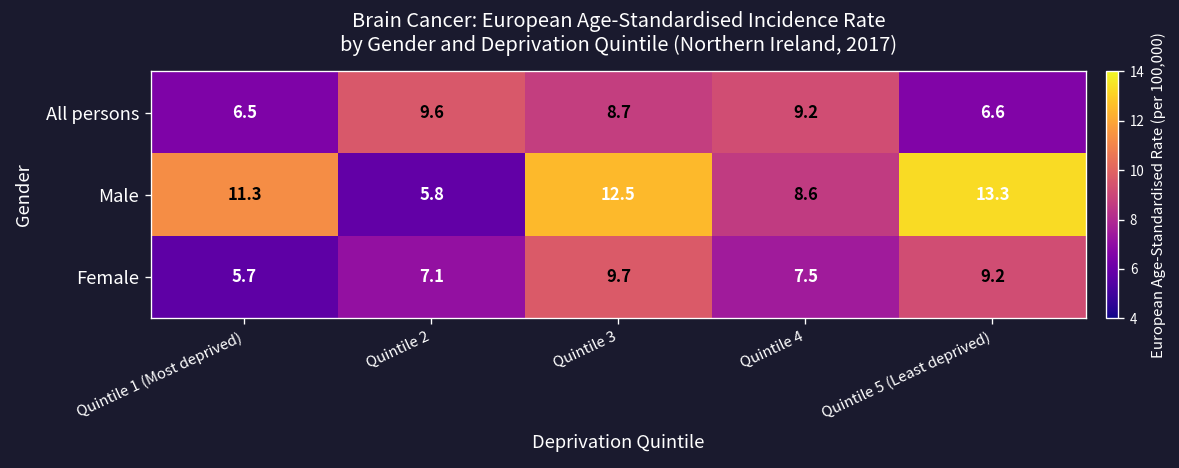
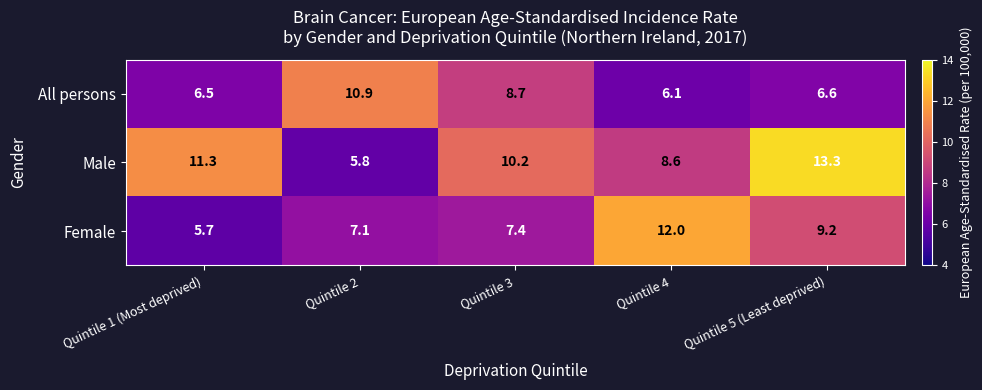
All persons, Quintile 2: 9.6 -> 10.9
All persons, Quintile 4: 9.2 -> 6.1
Male, Quintile 3: 12.5 -> 10.2
Female, Quintile 3: 9.7 -> 7.4
Female, Quintile 4: 7.5 -> 12.0
